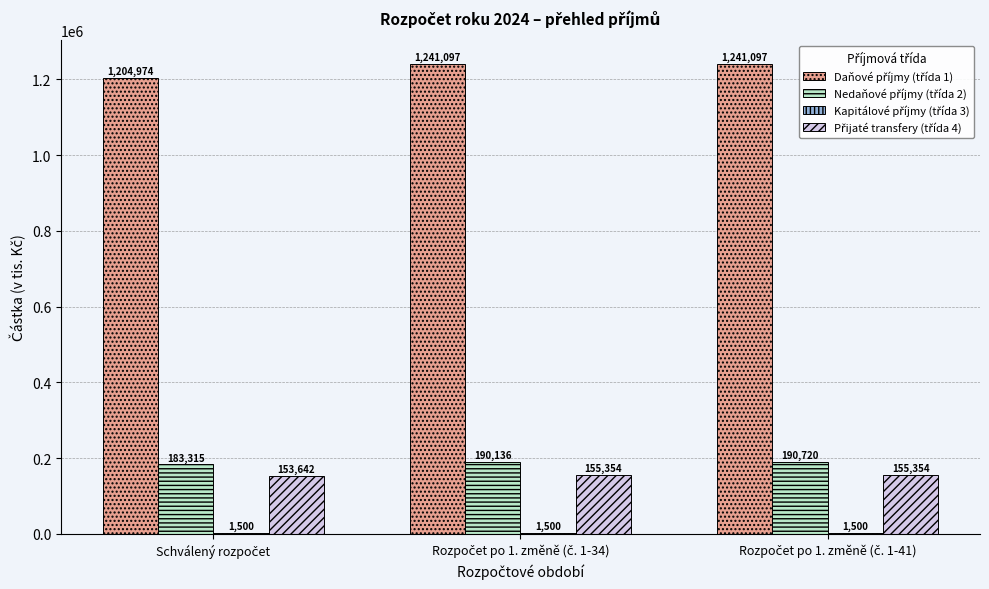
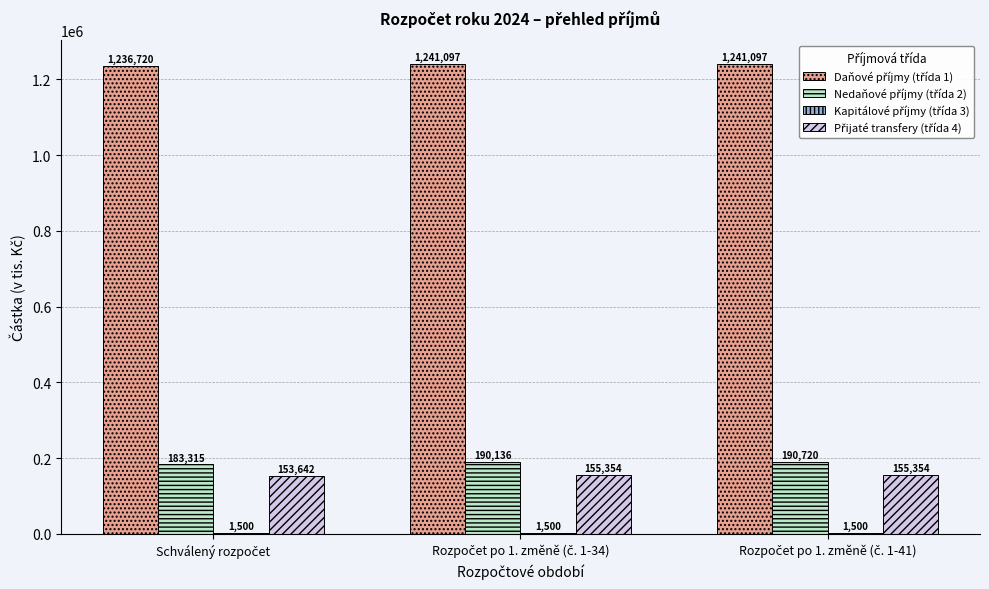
Daňové příjmy (třída 1), Schválený rozpočet: 1,204,974 -> 1,236,720
